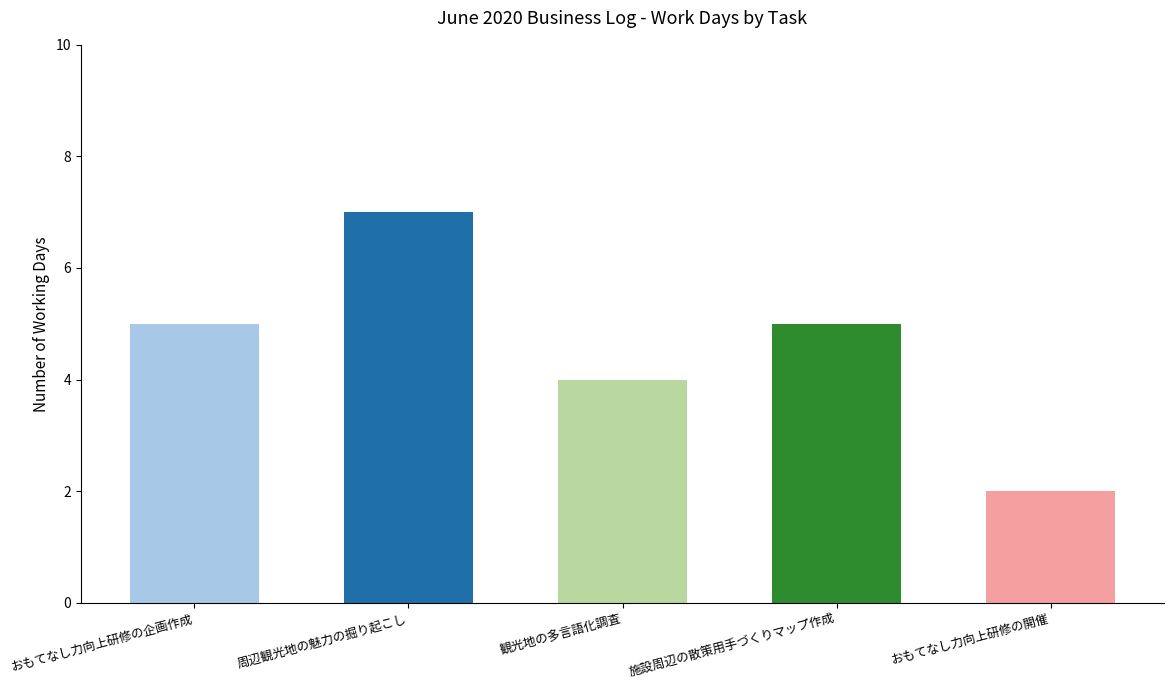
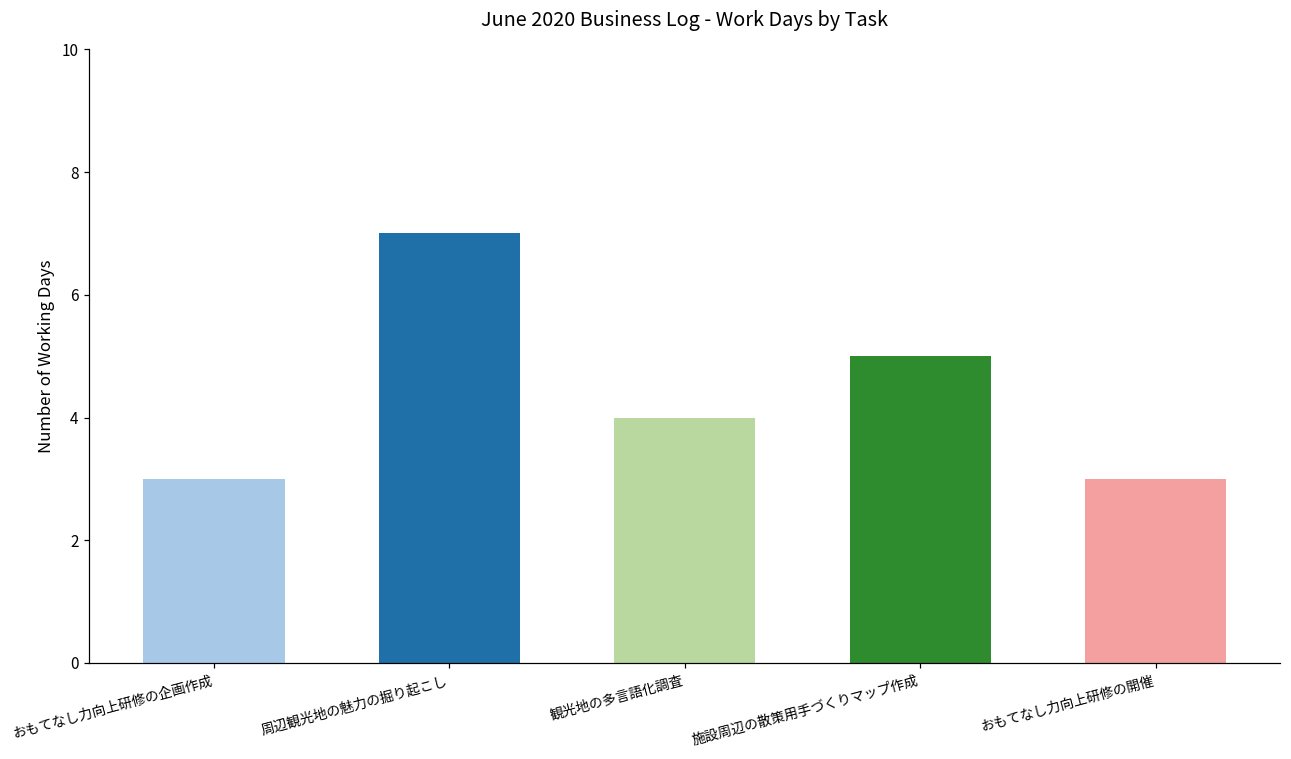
おもてなし力向上研修の企画作成: 5 -> 3
おもてなし力向上研修の開催: 2 -> 3
